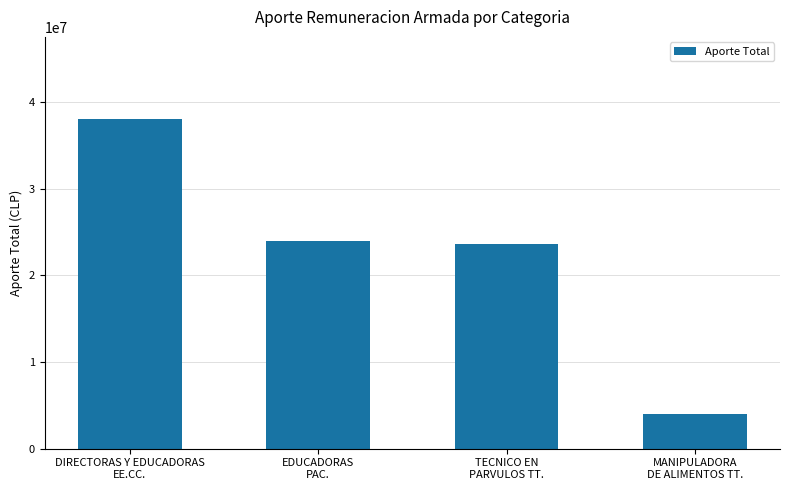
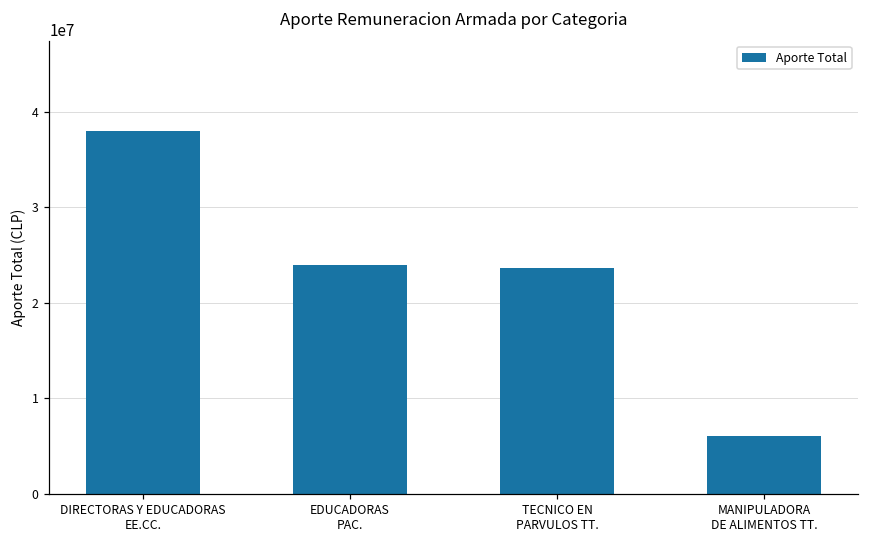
MANIPULADORA DE ALIMENTOS TT.: 4000000 -> 6000000
